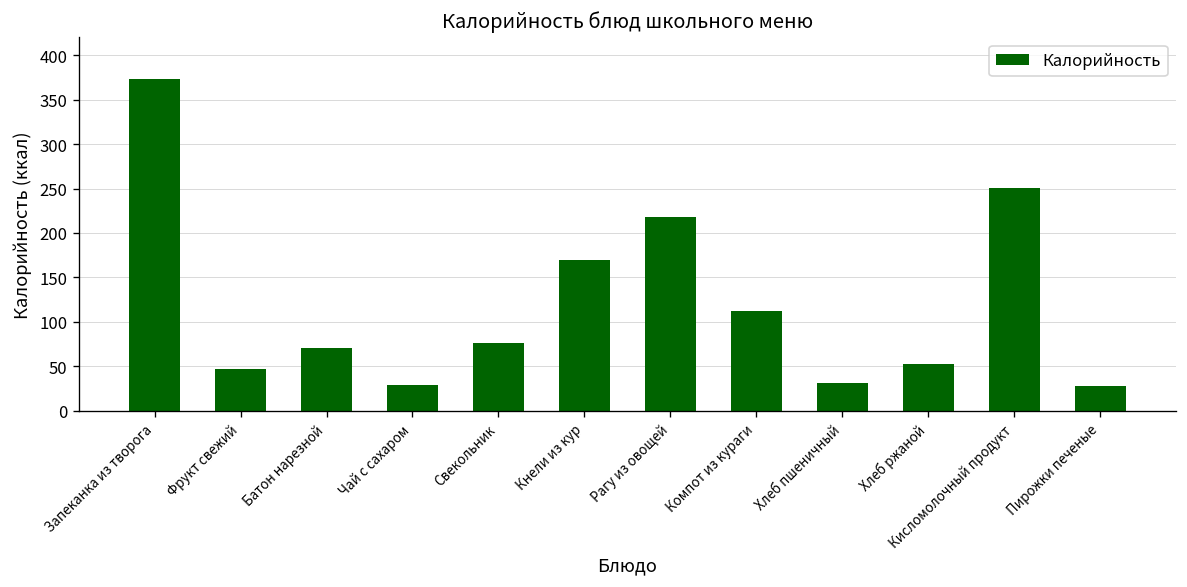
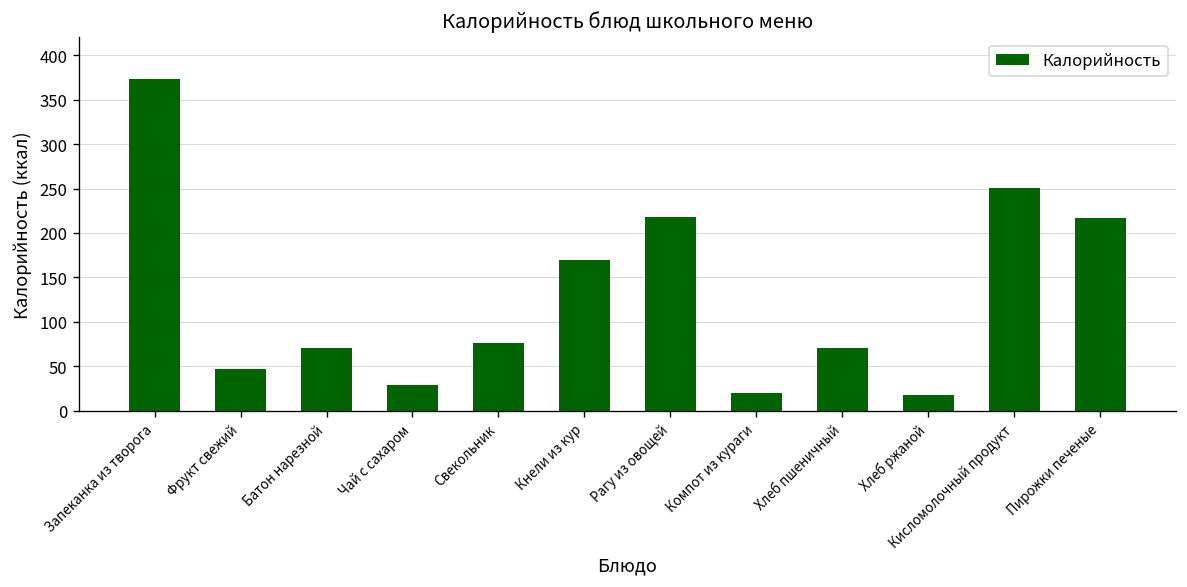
Компот из кураги: 110 -> 20
Хлеб пшеничный: 30 -> 70
Хлеб ржаной: 50 -> 20
Пирожки печеные: 30 -> 220
